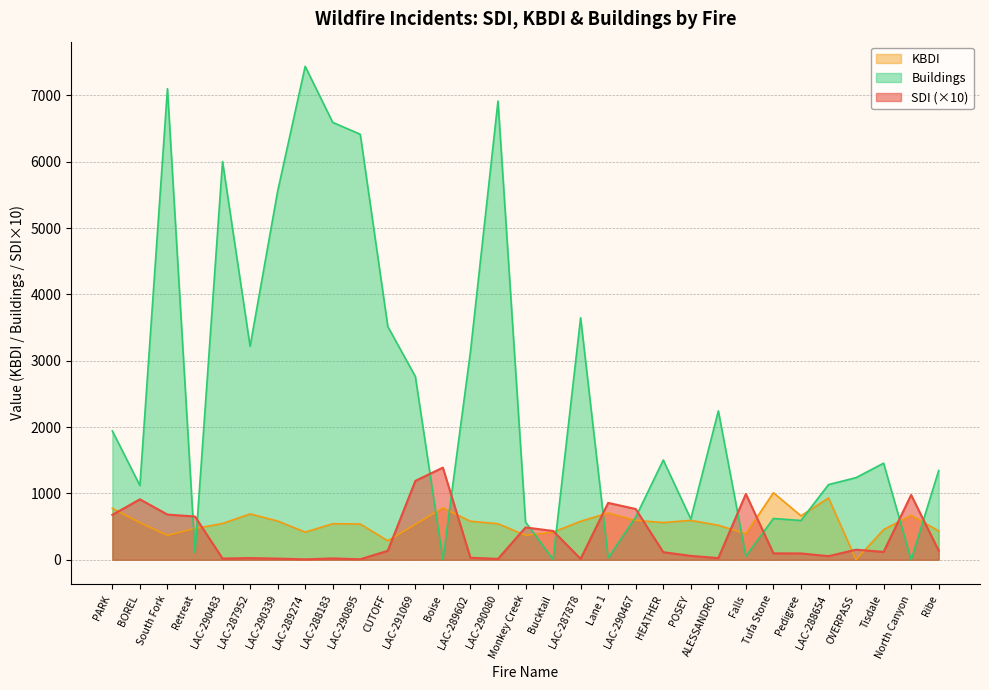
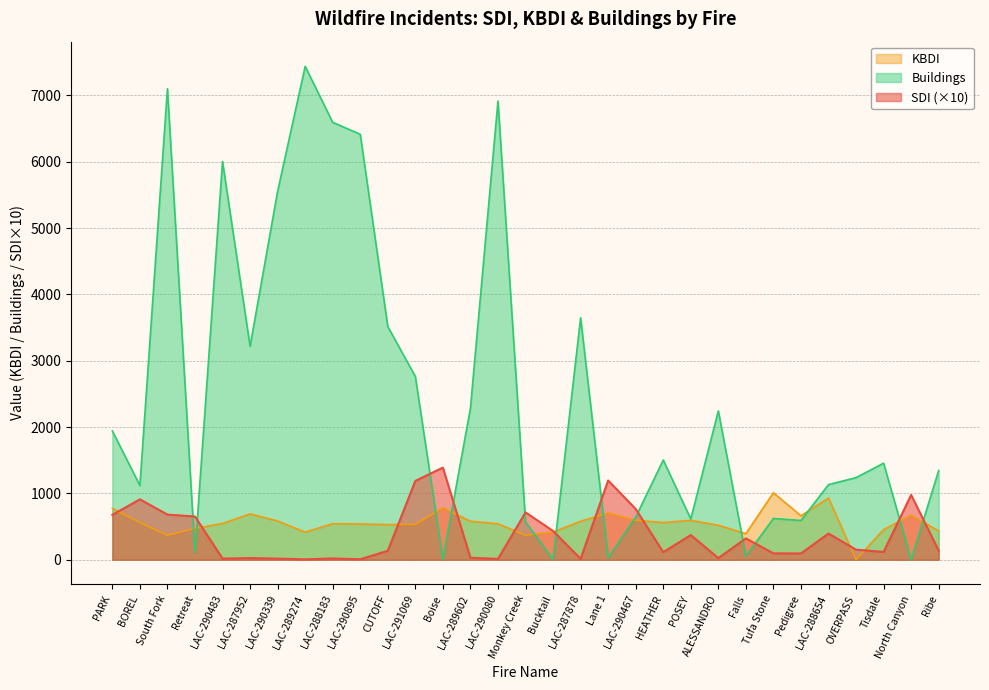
KBDI, CUTOFF: 300 -> 500
Buildings, LAC-289602: 3100 -> 2300
SDI (×10), Monkey Creek: 500 -> 700
SDI (×10), Lane 1: 900 -> 1200
SDI (×10), POSEY: 100 -> 400
SDI (×10), Falls: 1000 -> 300
SDI (×10), LAC-288654: 100 -> 400
